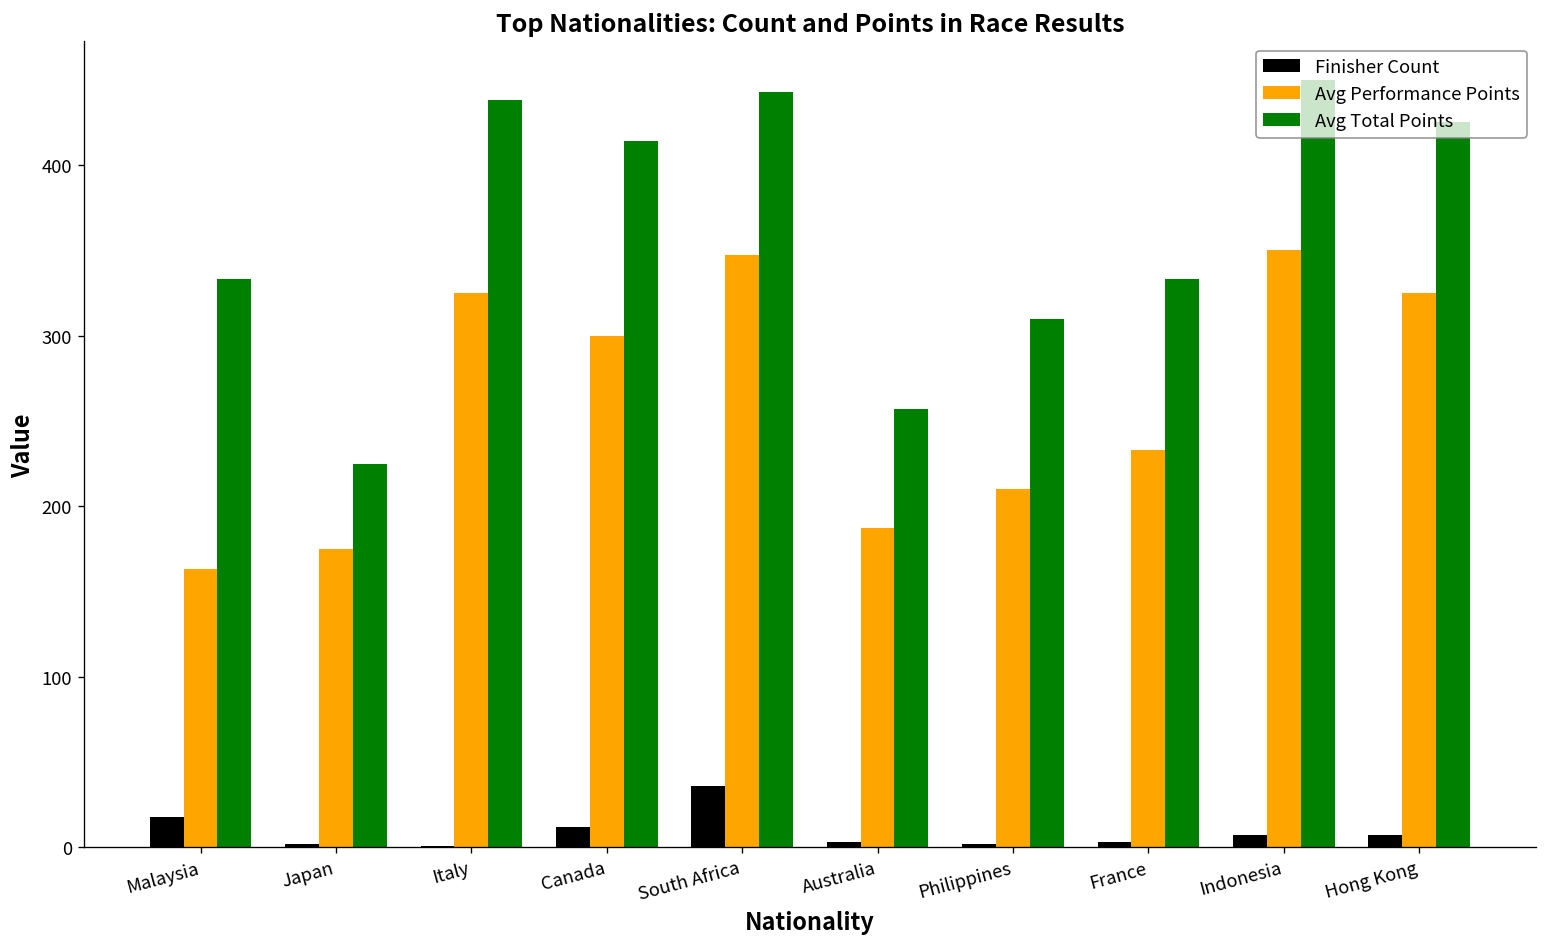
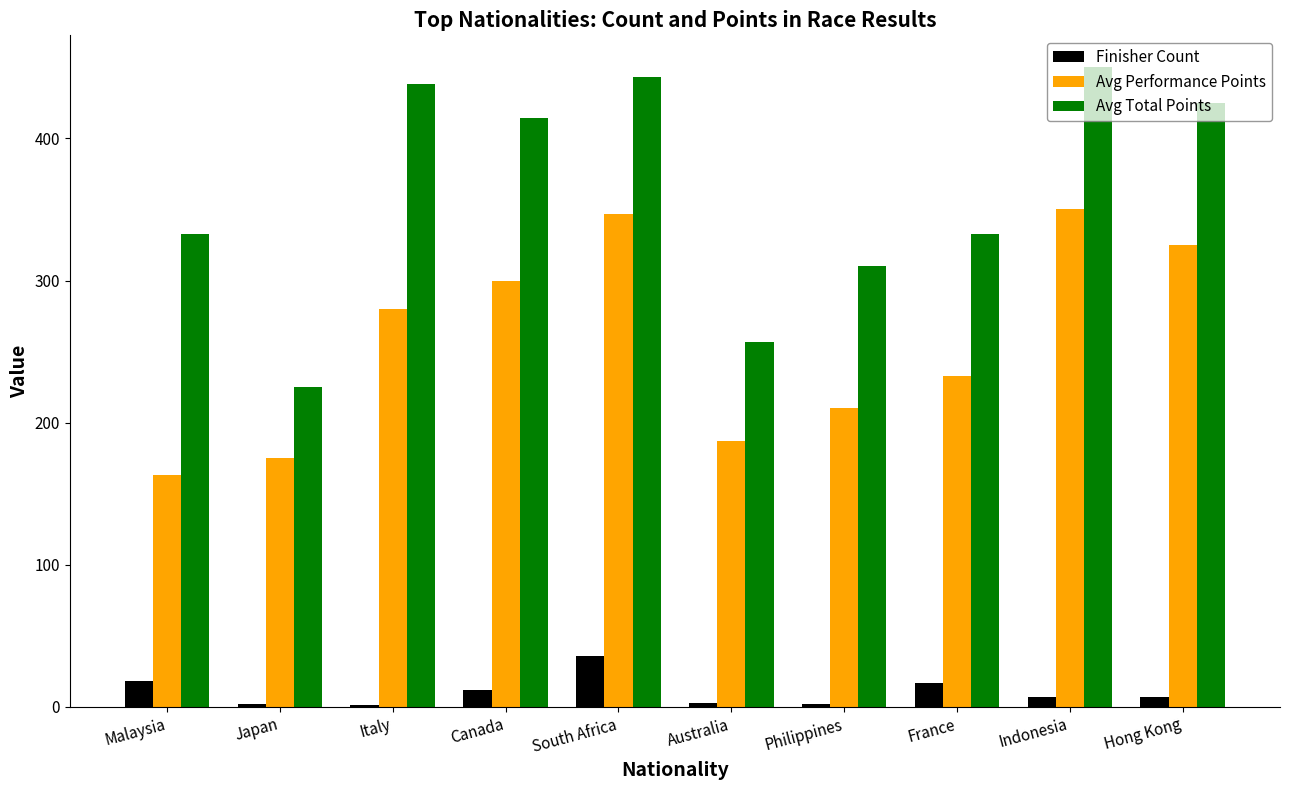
Avg Performance Points, Italy: 325 -> 280
Finisher Count, France: 3 -> 17
